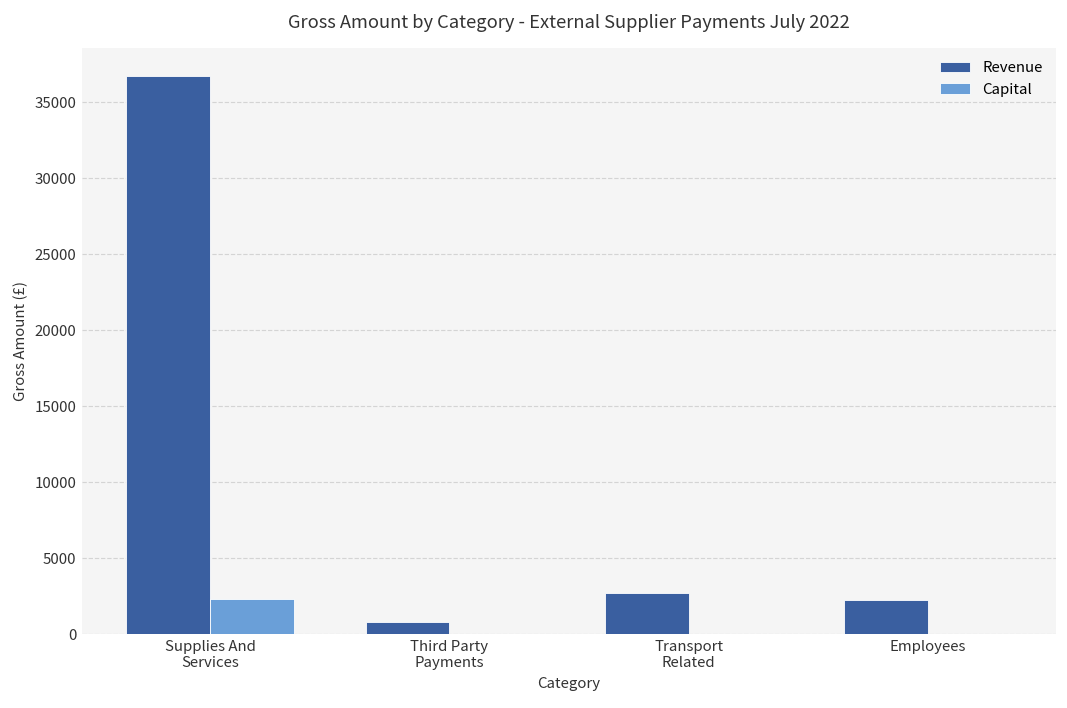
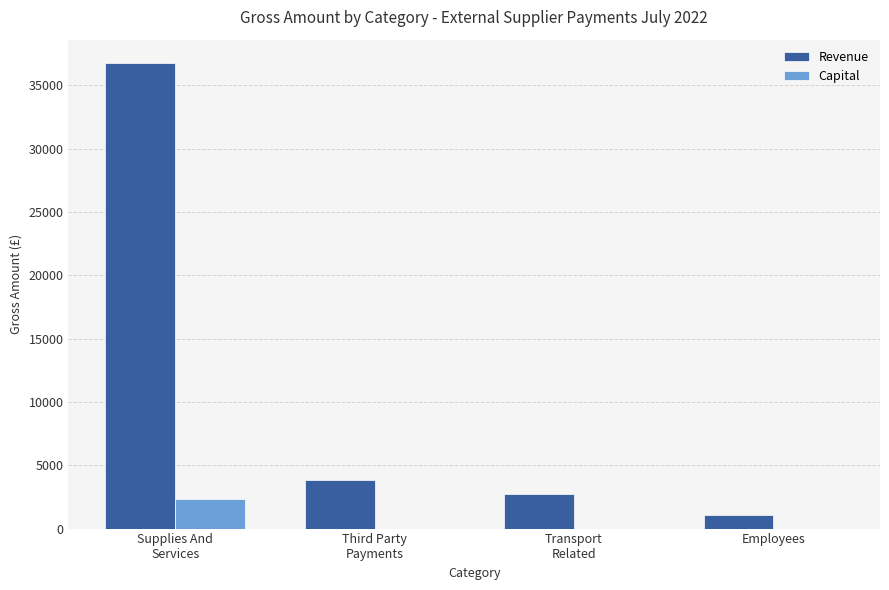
Revenue, Third Party Payments: 800 -> 3800
Revenue, Employees: 2300 -> 1100
